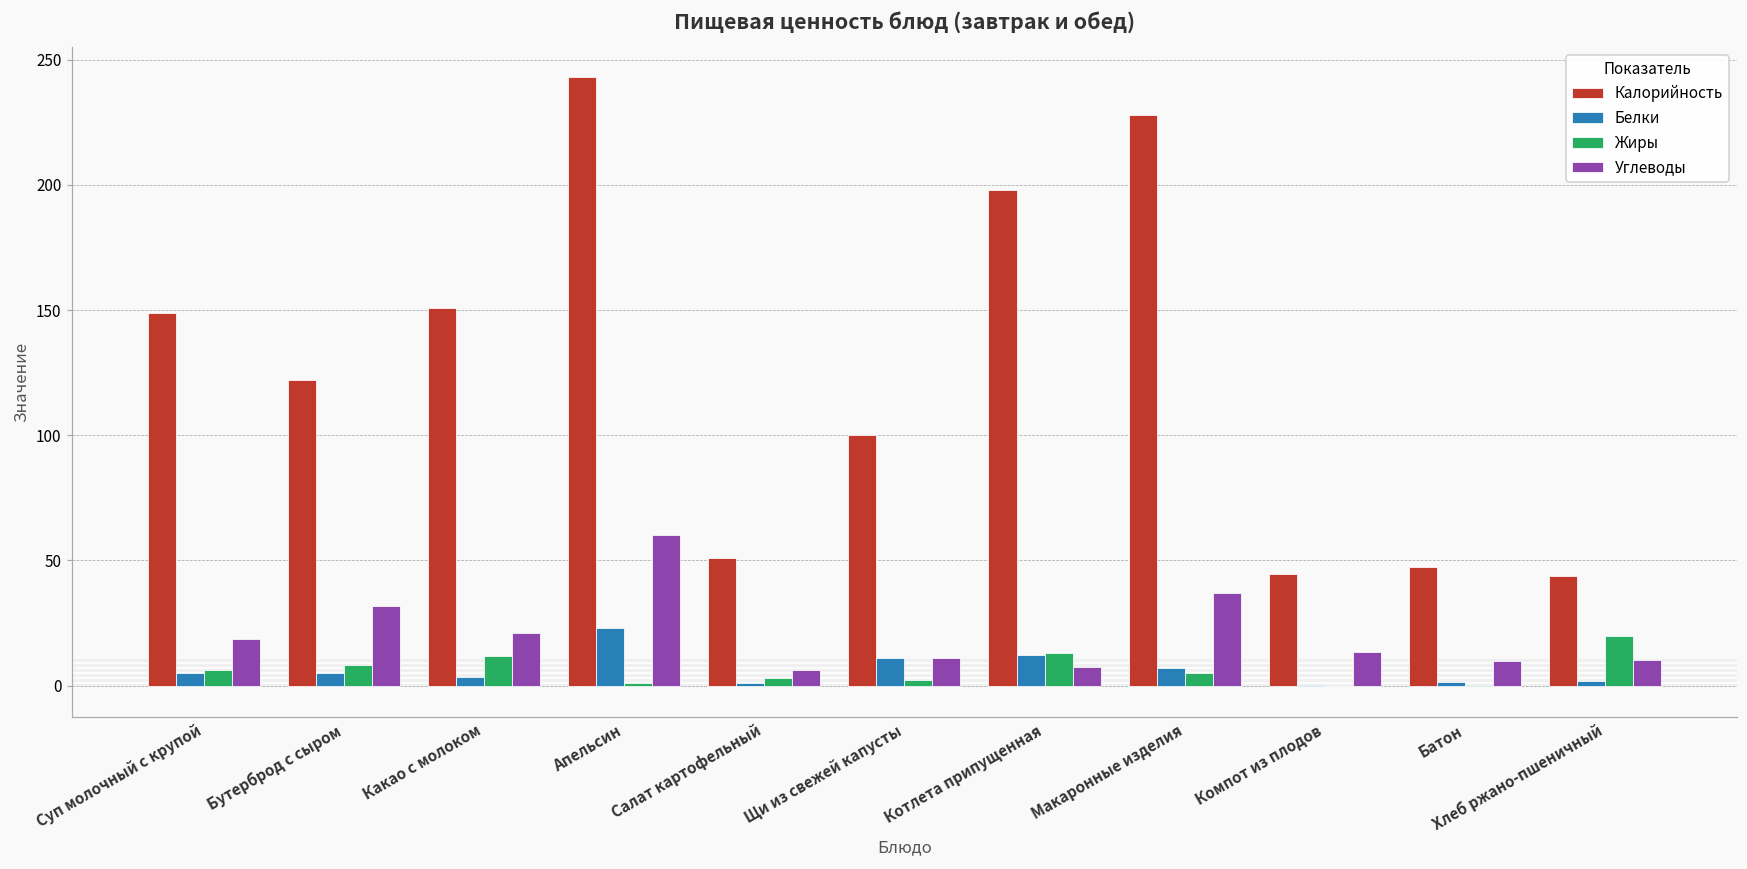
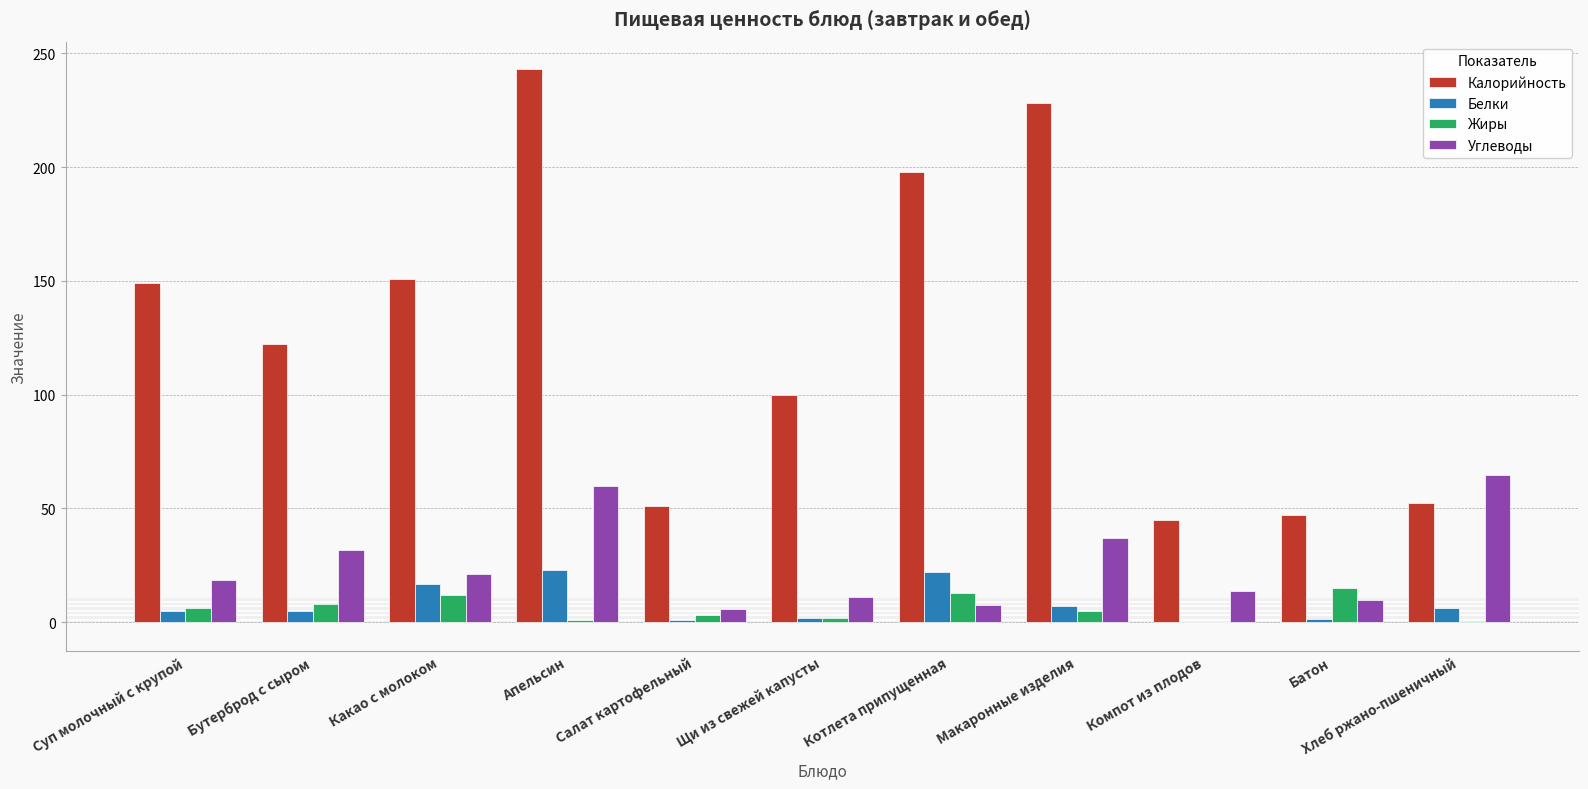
Белки, Какао с молоком: 3 -> 17
Белки, Щи из свежей капусты: 11 -> 2
Белки, Котлета припущенная: 12 -> 22
Жиры, Батон: 0 -> 15
Калорийность, Хлеб ржано-пшеничный: 44 -> 52
Белки, Хлеб ржано-пшеничный: 2 -> 6
Жиры, Хлеб ржано-пшеничный: 20 -> 0
Углеводы, Хлеб ржано-пшеничный: 10 -> 65
